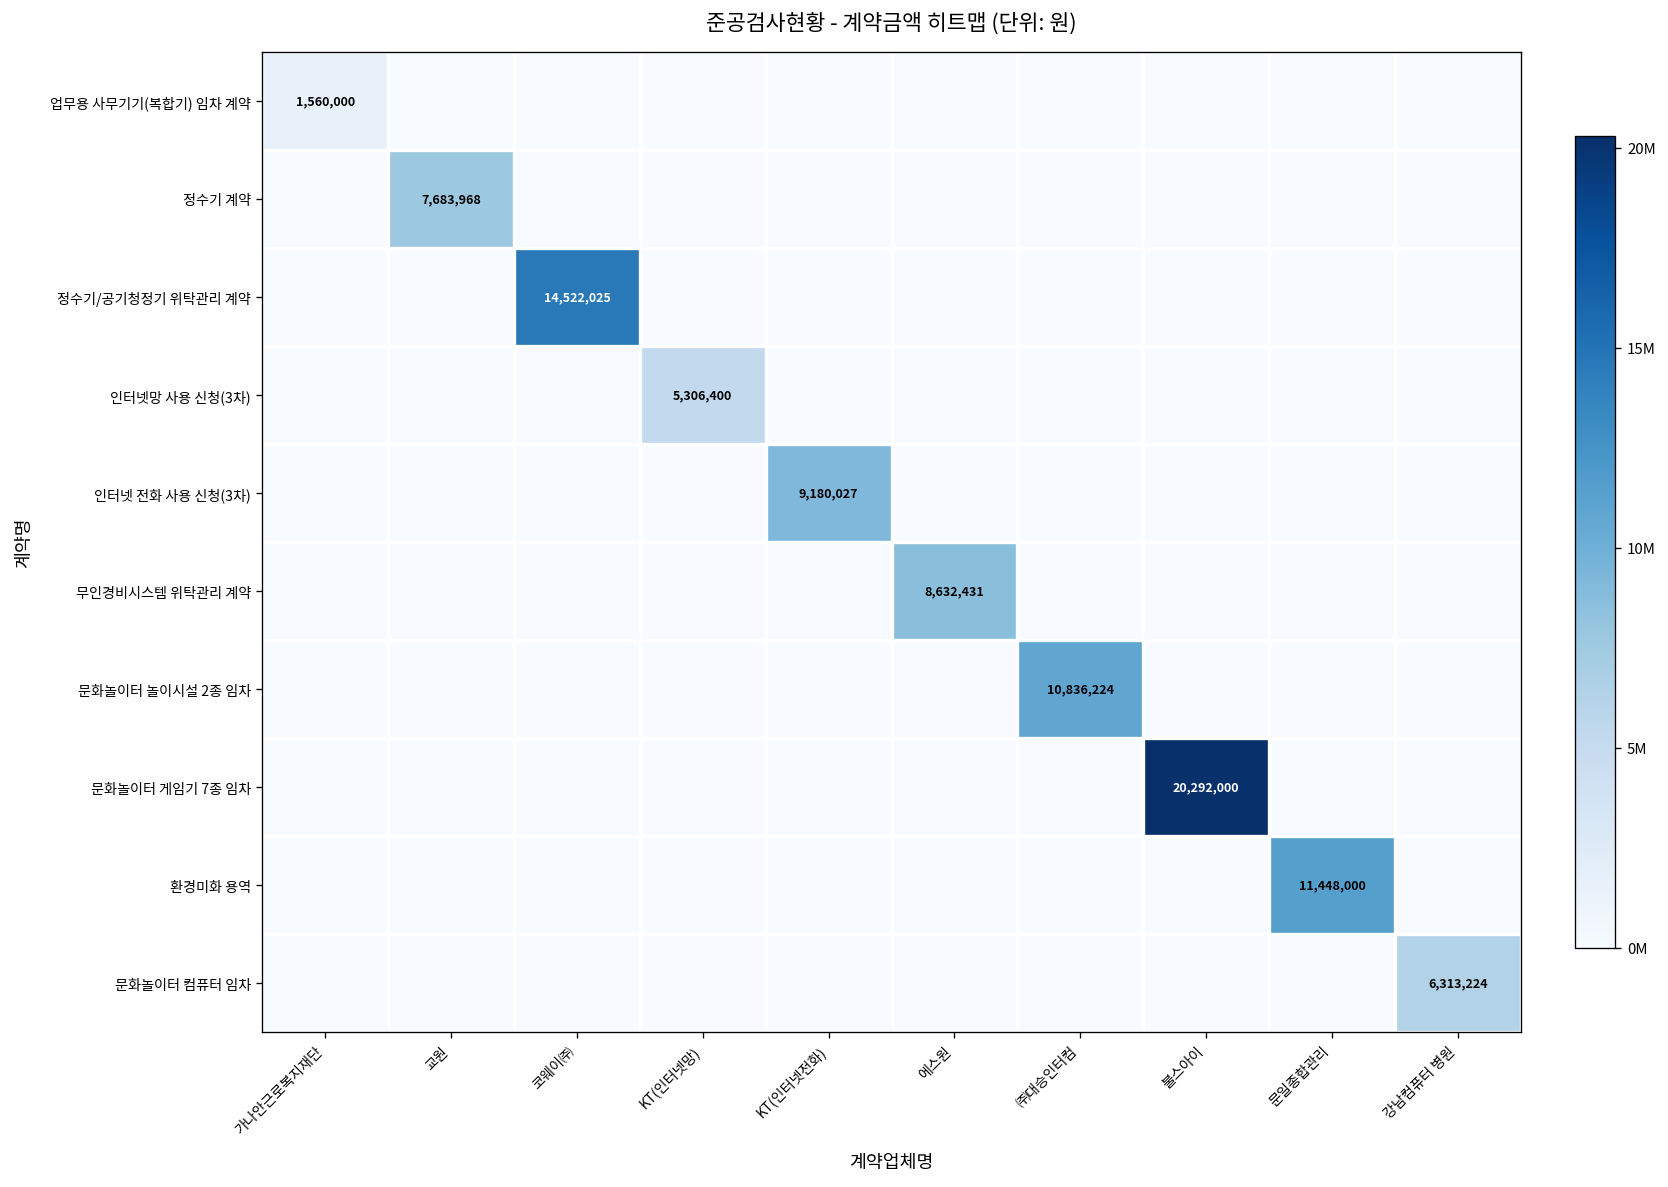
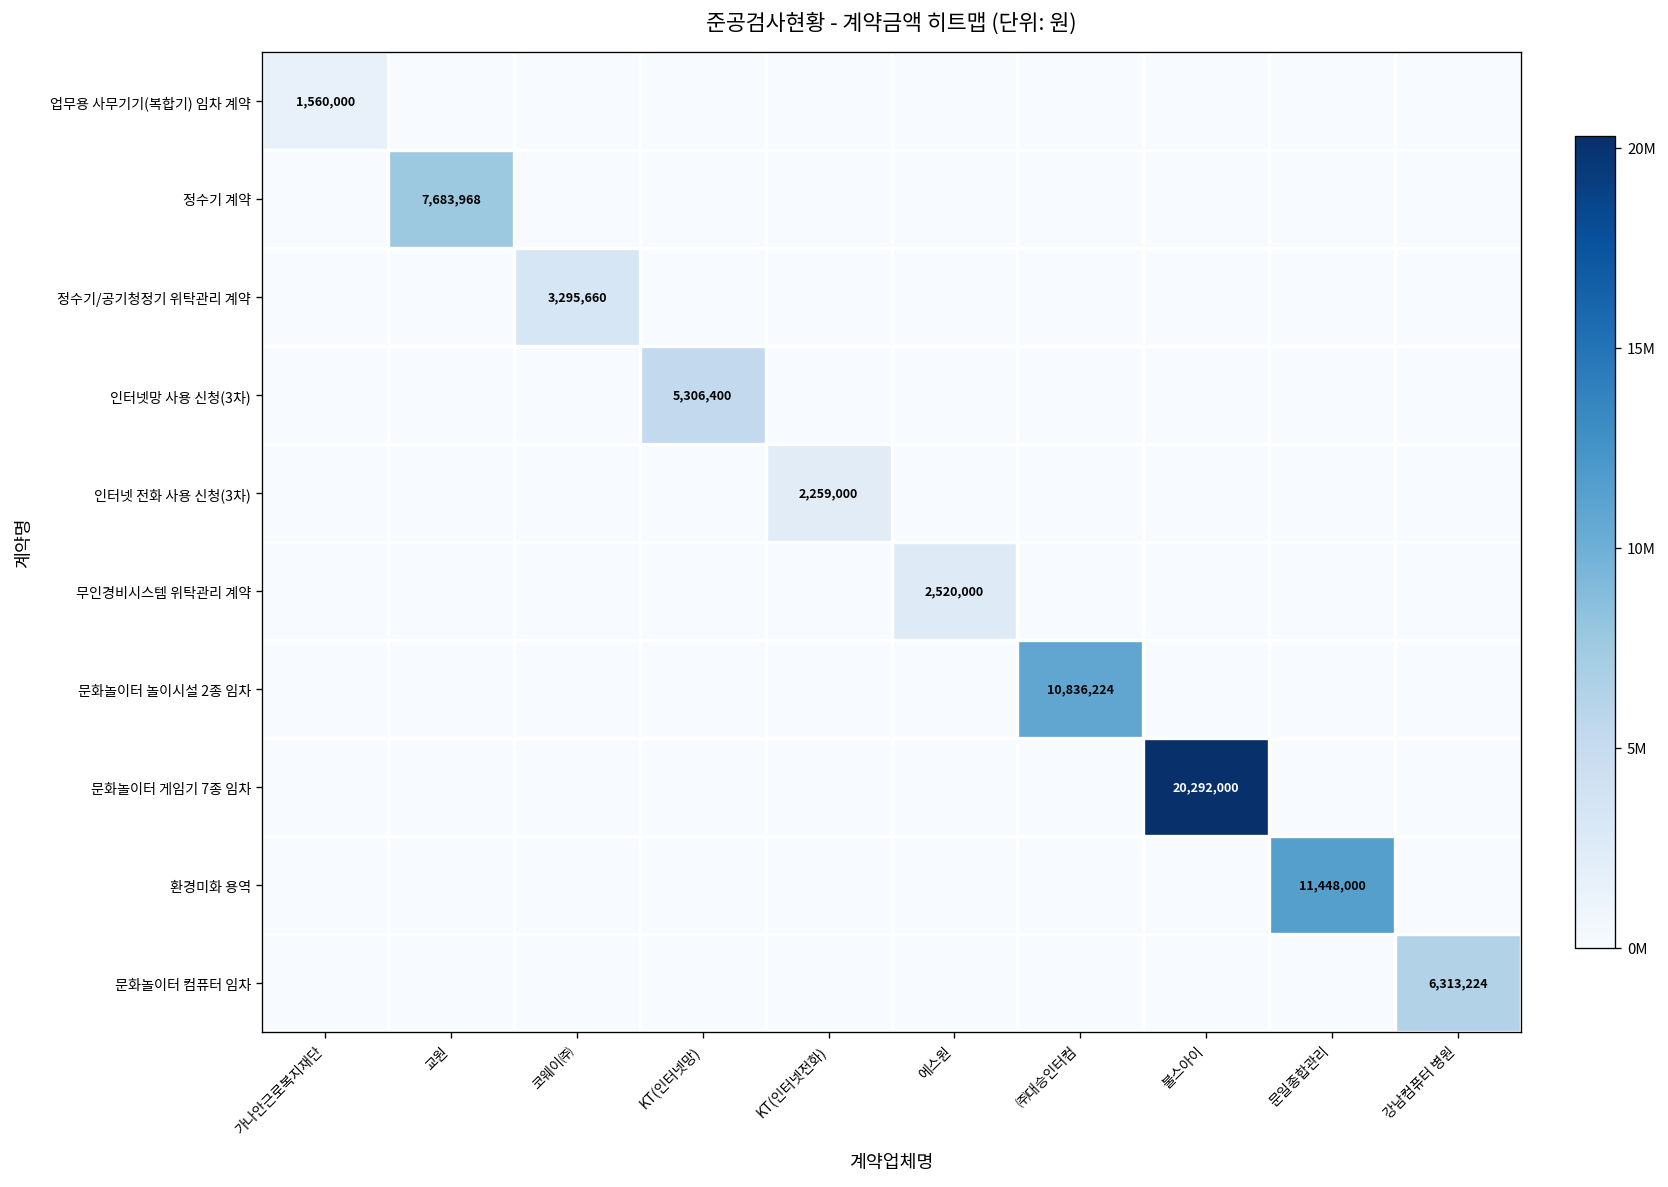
정수기/공기청정기 위탁관리 계약, 코웨이㈜: 14,522,025 -> 3,295,660
인터넷 전화 사용 신청(3차), KT(인터넷전화): 9,180,027 -> 2,259,000
무인경비시스템 위탁관리 계약, 에스원: 8,632,431 -> 2,520,000
